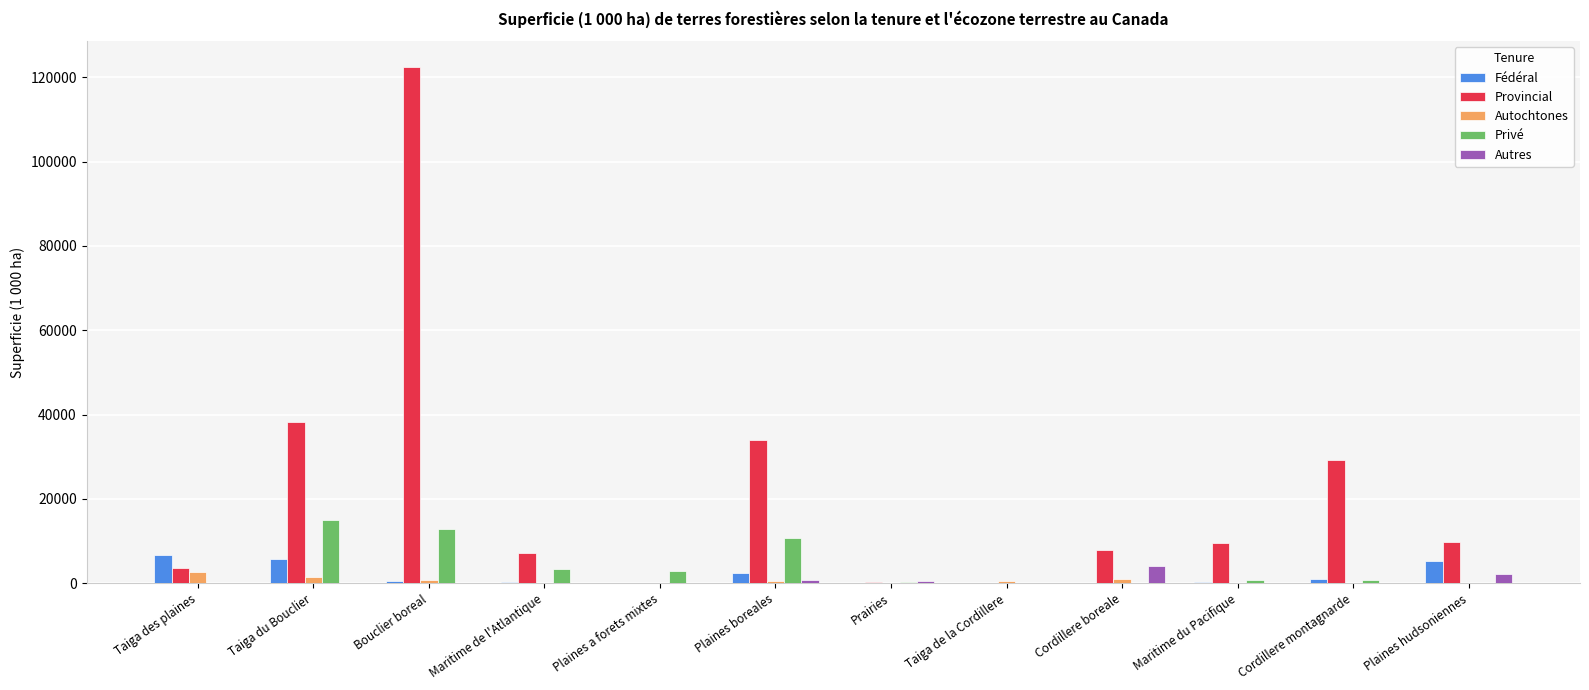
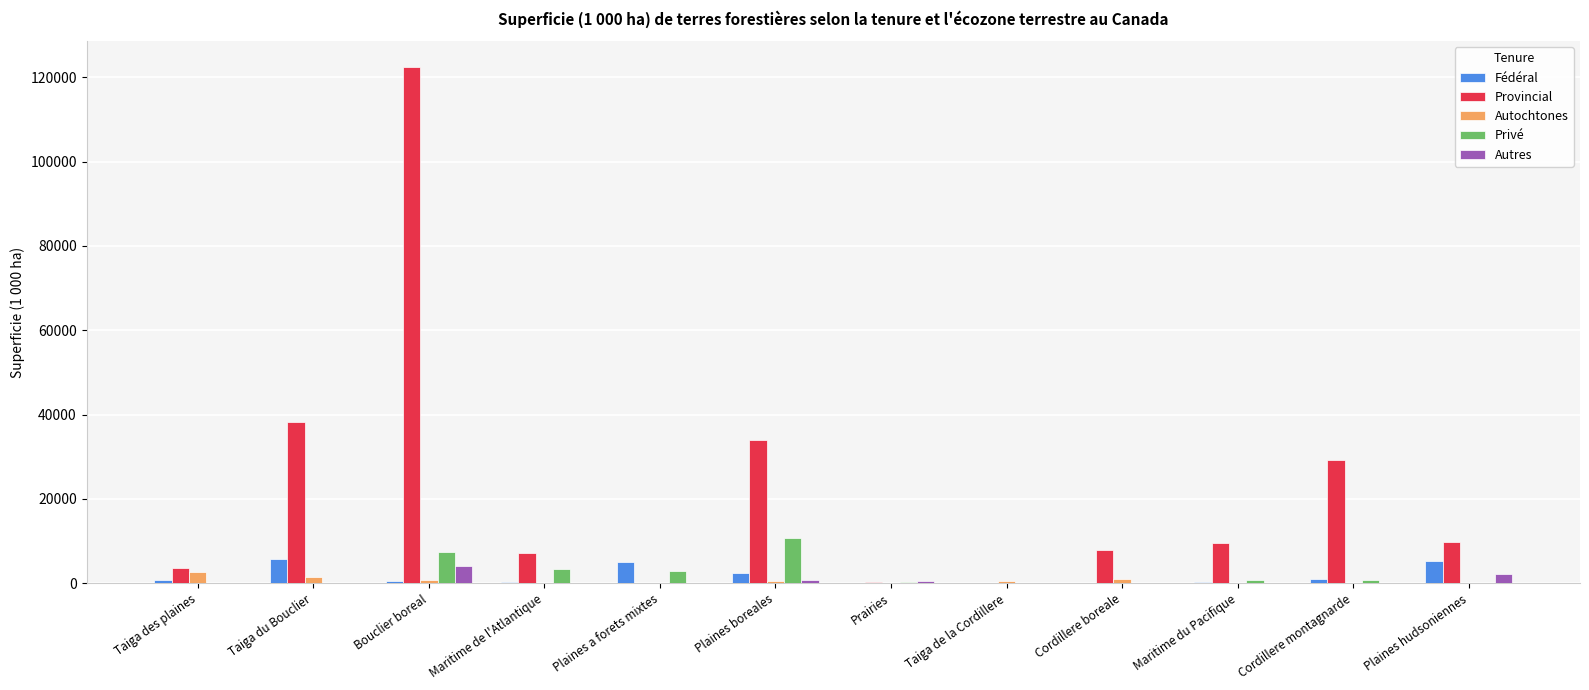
Fédéral, Taiga des plaines: 7000 -> 1000
Privé, Taiga du Bouclier: 15000 -> 0
Privé, Bouclier boreal: 13000 -> 7000
Autres, Bouclier boreal: 0 -> 4000
Fédéral, Plaines a forets mixtes: 0 -> 5000
Autres, Cordillere boreale: 4000 -> 0
